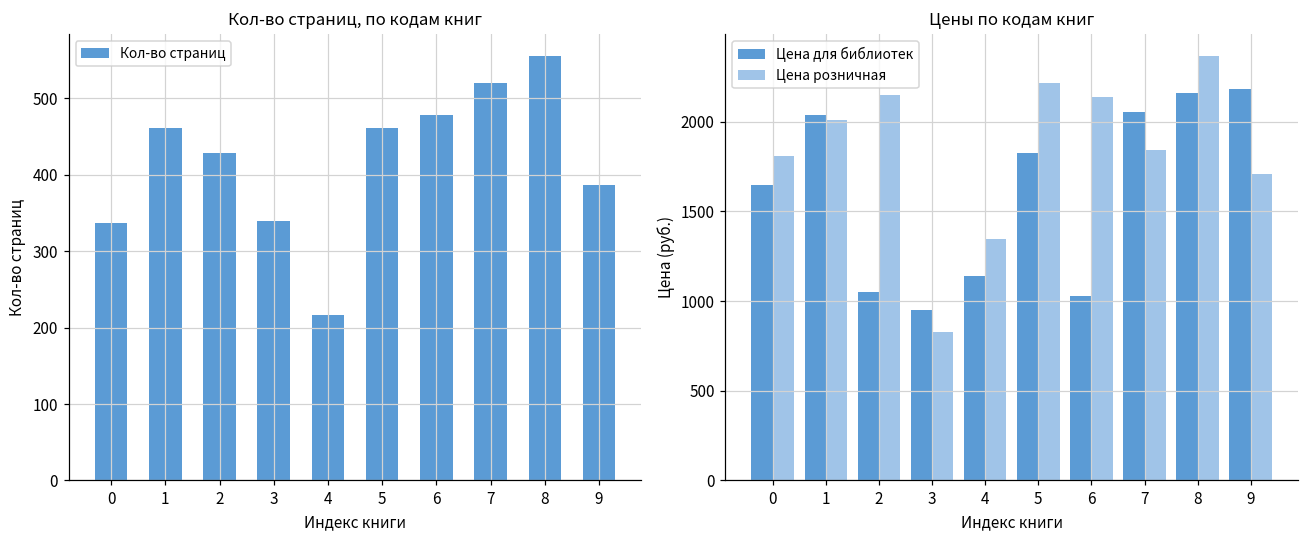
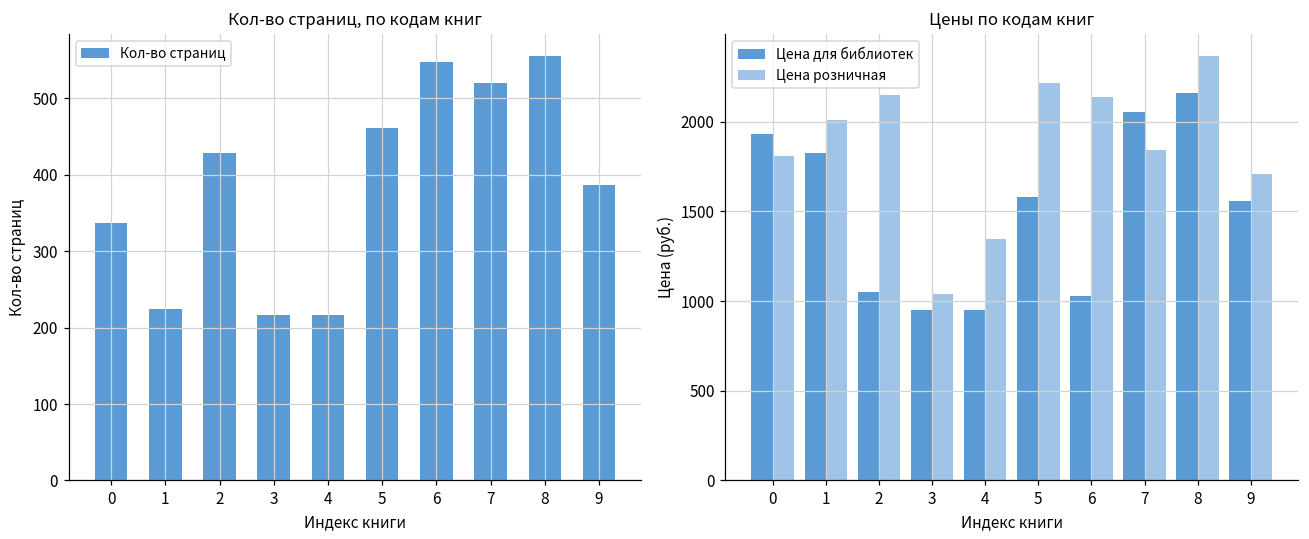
Кол-во страниц, по кодам книг, 1: 460 -> 230
Кол-во страниц, по кодам книг, 3: 340 -> 220
Кол-во страниц, по кодам книг, 6: 480 -> 550
Цены по кодам книг, Цена для библиотек, 0: 1650 -> 1930
Цены по кодам книг, Цена для библиотек, 1: 2040 -> 1830
Цены по кодам книг, Цена розничная, 3: 830 -> 1040
Цены по кодам книг, Цена для библиотек, 4: 1140 -> 950
Цены по кодам книг, Цена для библиотек, 5: 1830 -> 1580
Цены по кодам книг, Цена для библиотек, 9: 2180 -> 1560
